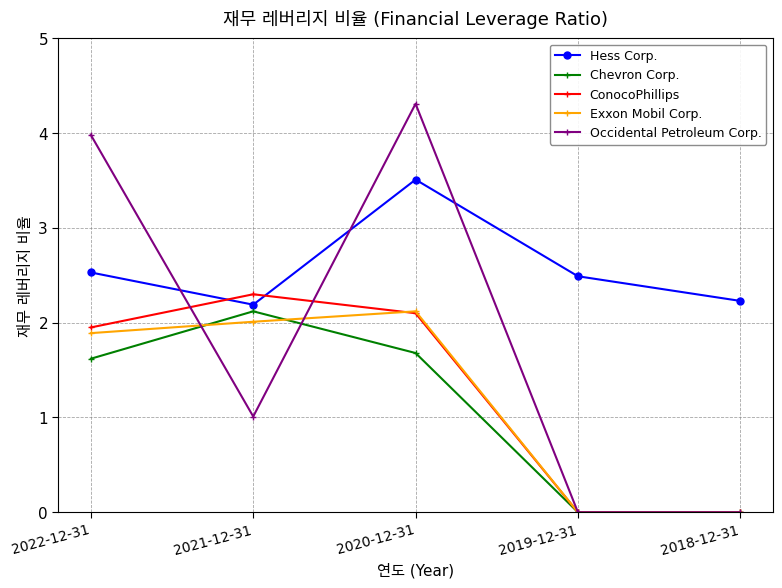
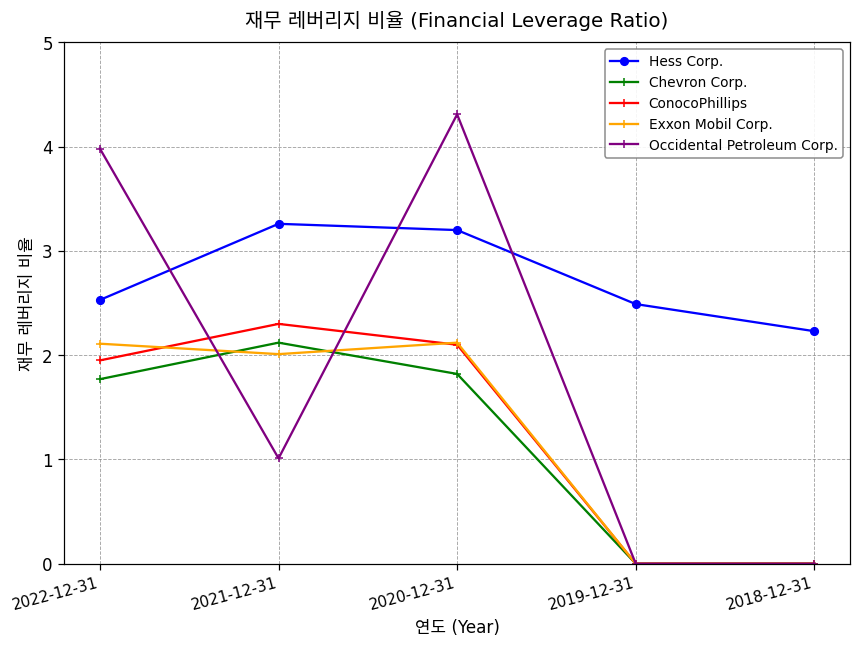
Chevron Corp., 2022-12-31: 1.6 -> 1.8
Exxon Mobil Corp., 2022-12-31: 1.9 -> 2.1
Hess Corp., 2021-12-31: 2.2 -> 3.3
Hess Corp., 2020-12-31: 3.5 -> 3.2
Chevron Corp., 2020-12-31: 1.7 -> 1.8
